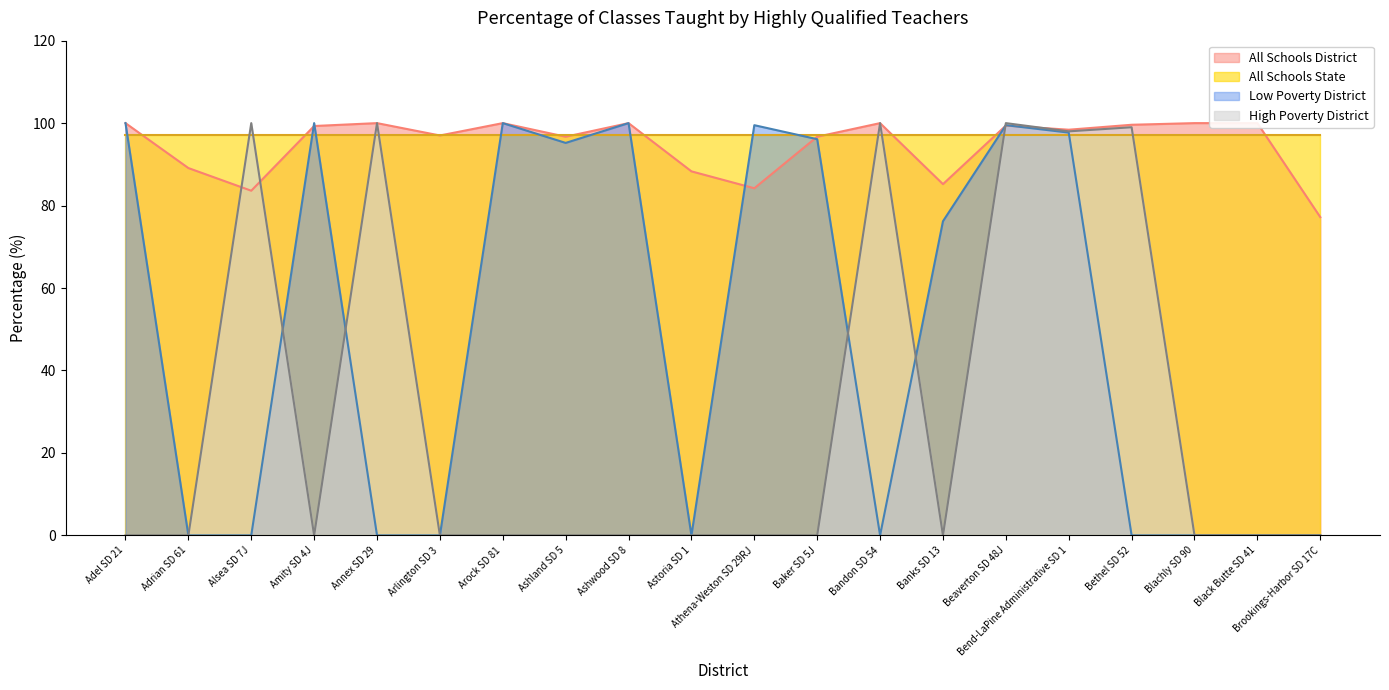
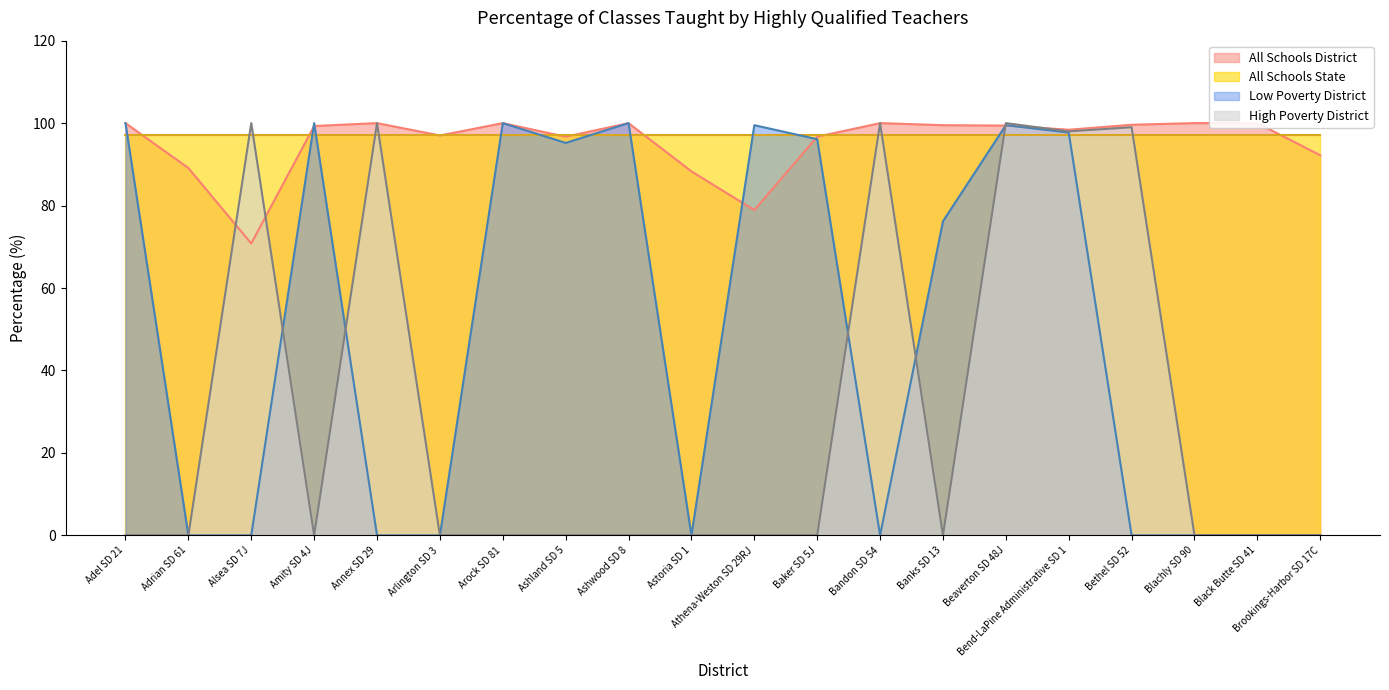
All Schools District, Alsea SD 7J: 84 -> 71
All Schools District, Athena-Weston SD 29RJ: 84 -> 79
All Schools District, Banks SD 13: 85 -> 100
All Schools District, Brookings-Harbor SD 17C: 77 -> 92
